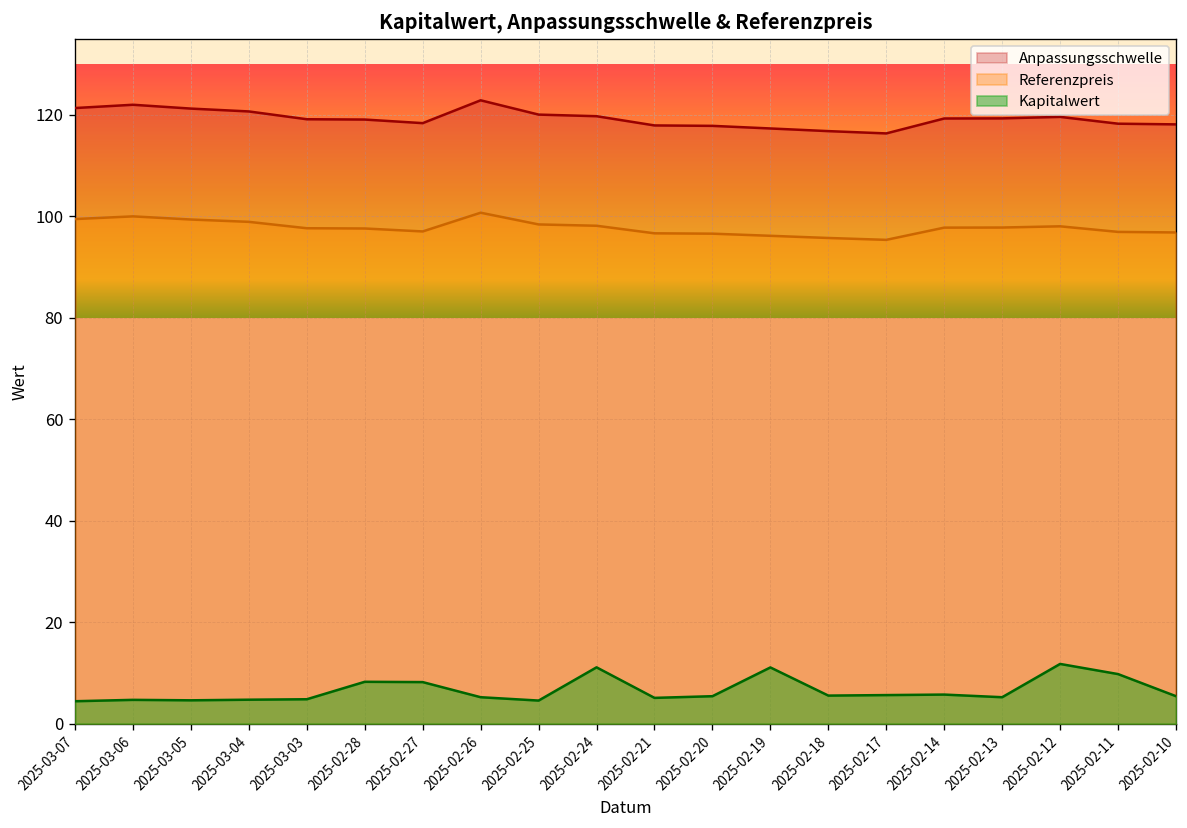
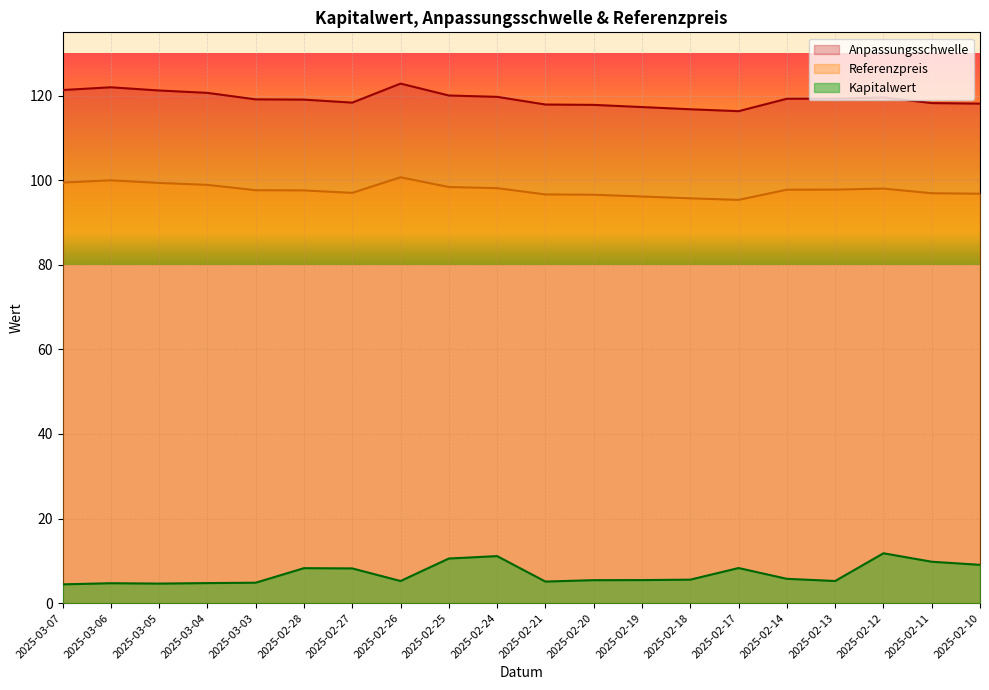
Kapitalwert, 2025-02-25: 5 -> 11
Kapitalwert, 2025-02-19: 11 -> 5
Kapitalwert, 2025-02-17: 6 -> 8
Kapitalwert, 2025-02-10: 5 -> 9
